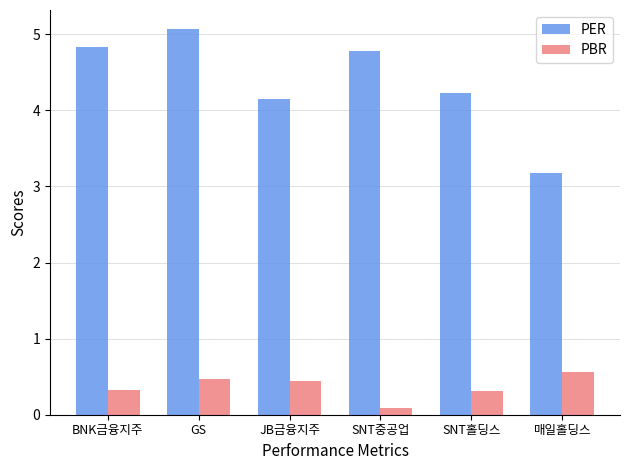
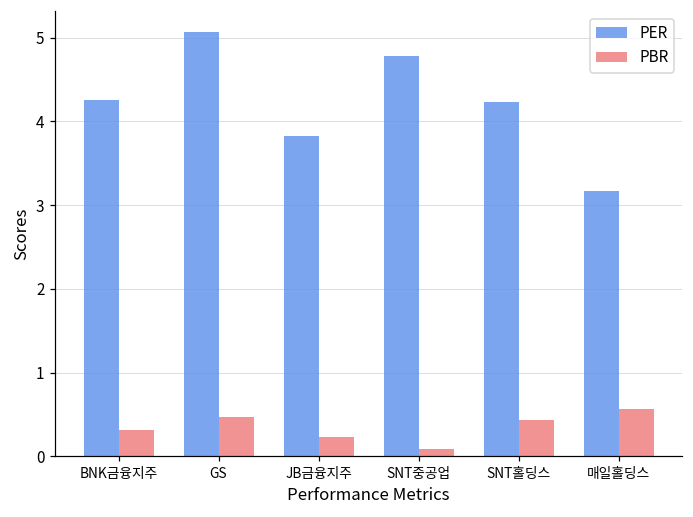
PER, BNK금융지주: 4.8 -> 4.3
PER, JB금융지주: 4.1 -> 3.8
PBR, JB금융지주: 0.4 -> 0.2
PBR, SNT홀딩스: 0.3 -> 0.4
